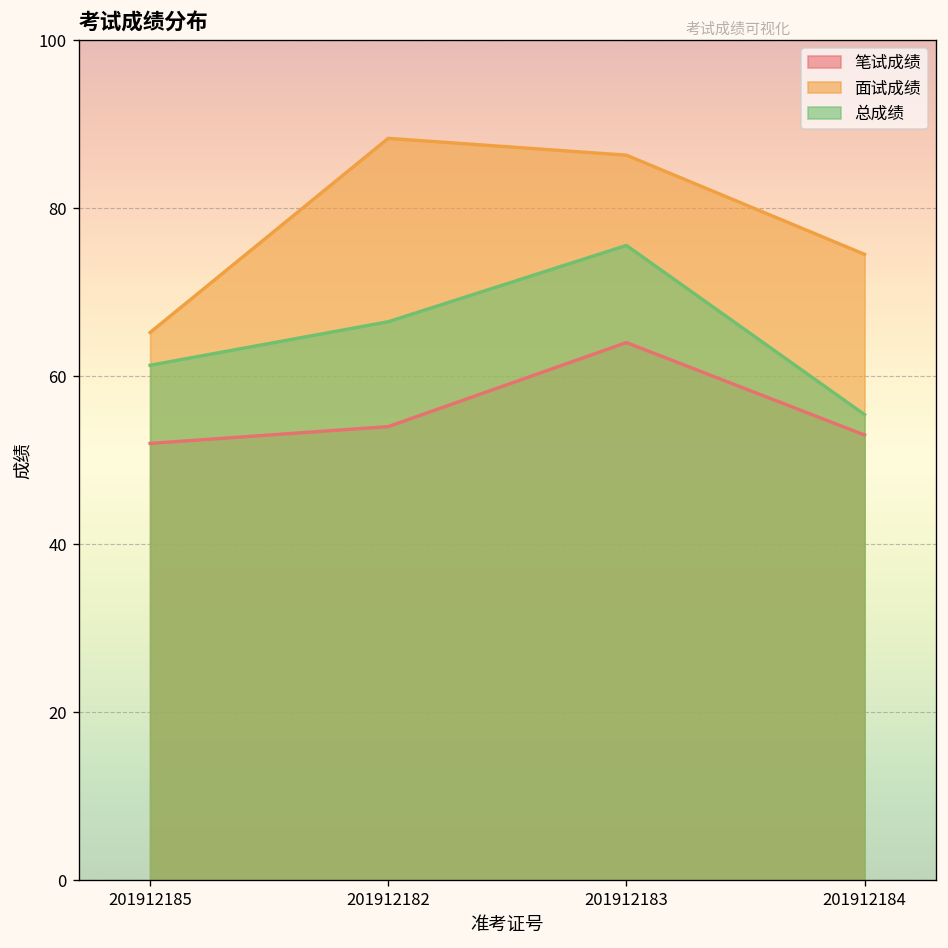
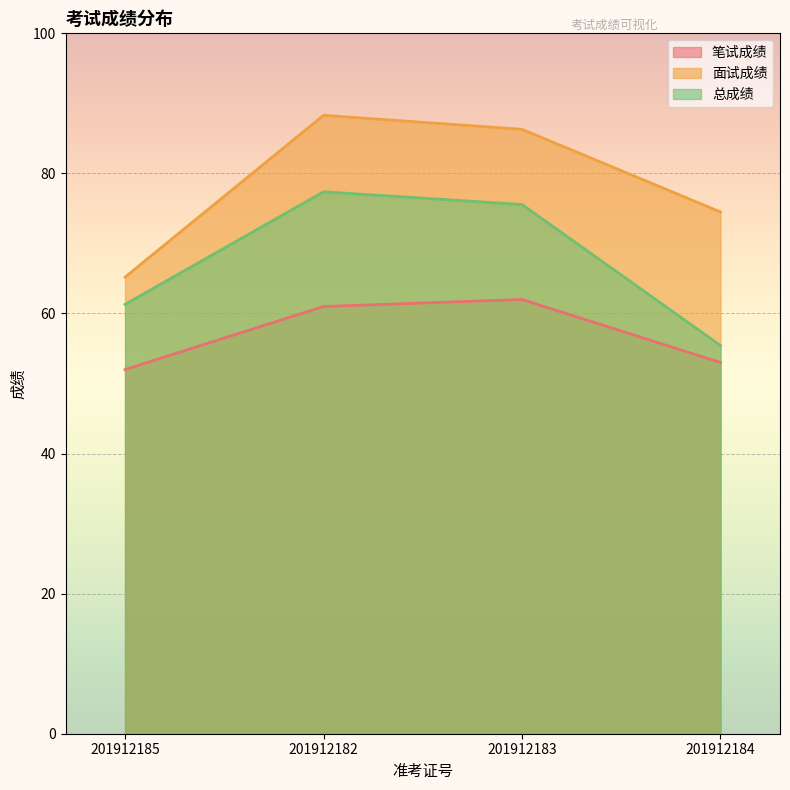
笔试成绩, 201912182: 54 -> 61
总成绩, 201912182: 66 -> 77
笔试成绩, 201912183: 64 -> 62
